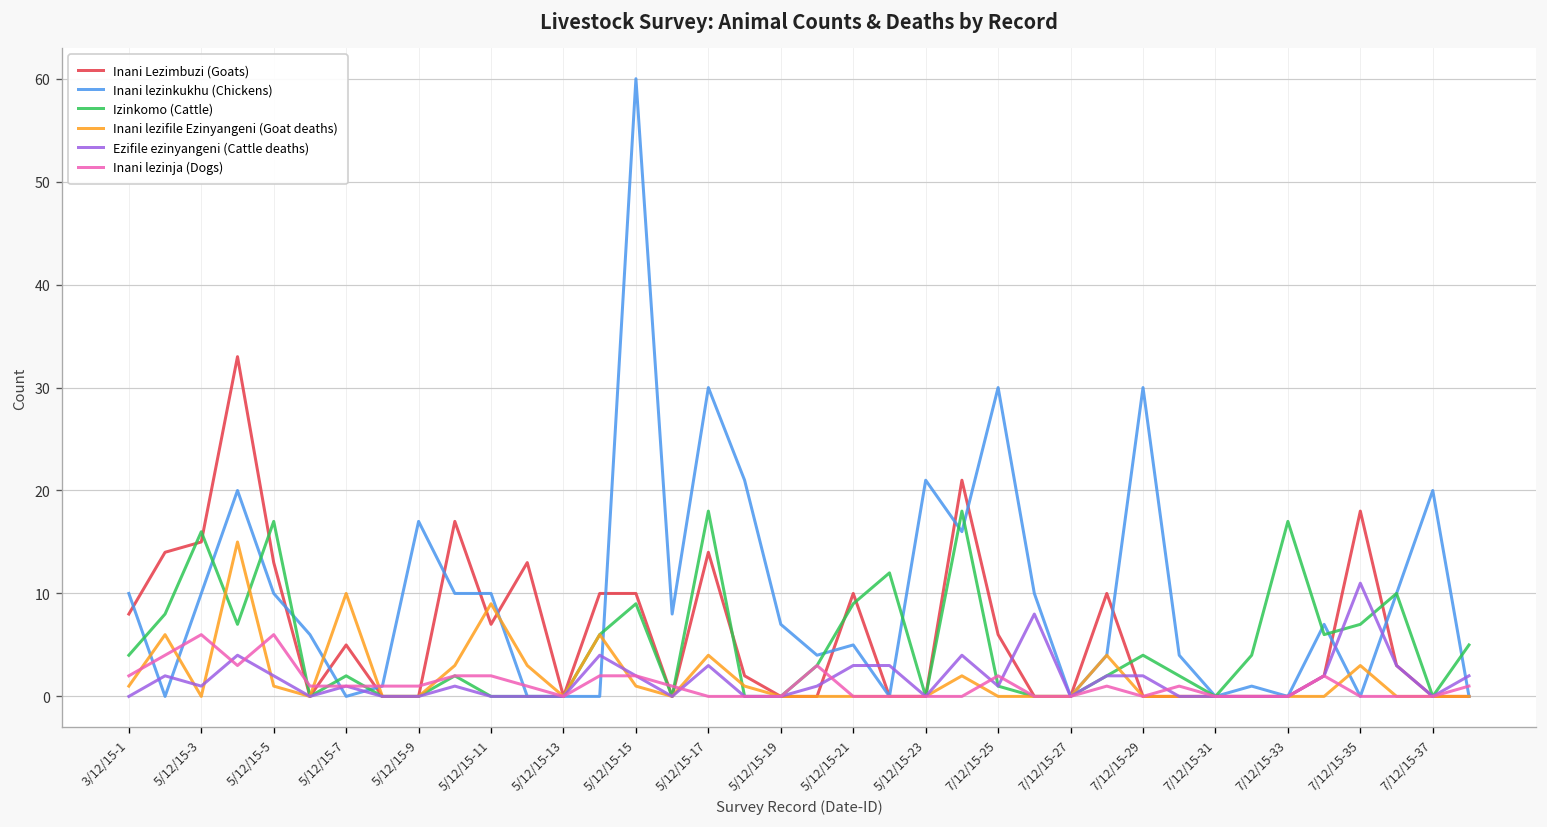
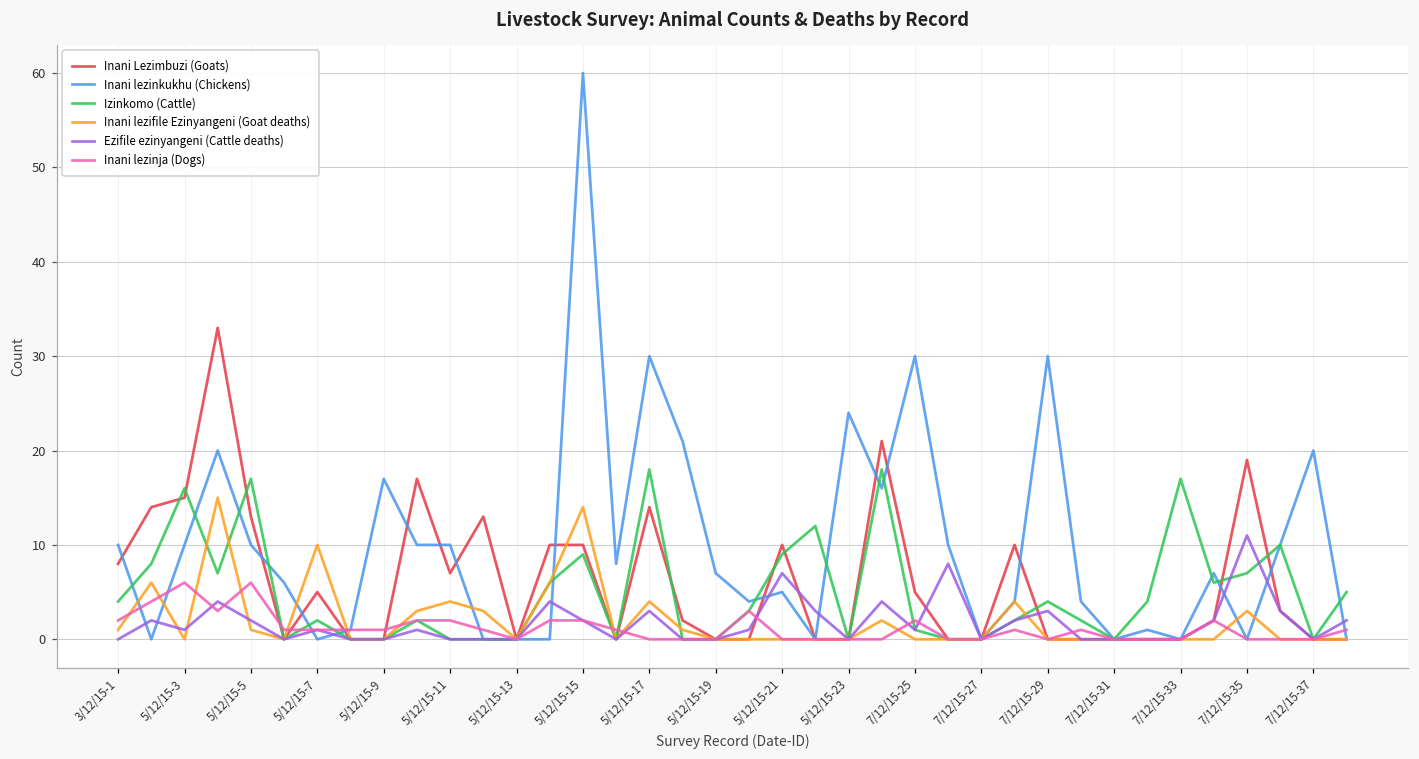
Inani lezifile Ezinyangeni (Goat deaths), 5/12/15-11: 9 -> 4
Inani lezifile Ezinyangeni (Goat deaths), 5/12/15-15: 1 -> 14
Ezifile ezinyangeni (Cattle deaths), 5/12/15-21: 3 -> 7
Inani lezinkukhu (Chickens), 5/12/15-23: 21 -> 24
Inani Lezimbuzi (Goats), 7/12/15-25: 6 -> 5
Ezifile ezinyangeni (Cattle deaths), 7/12/15-29: 2 -> 3
Inani Lezimbuzi (Goats), 7/12/15-35: 18 -> 19
